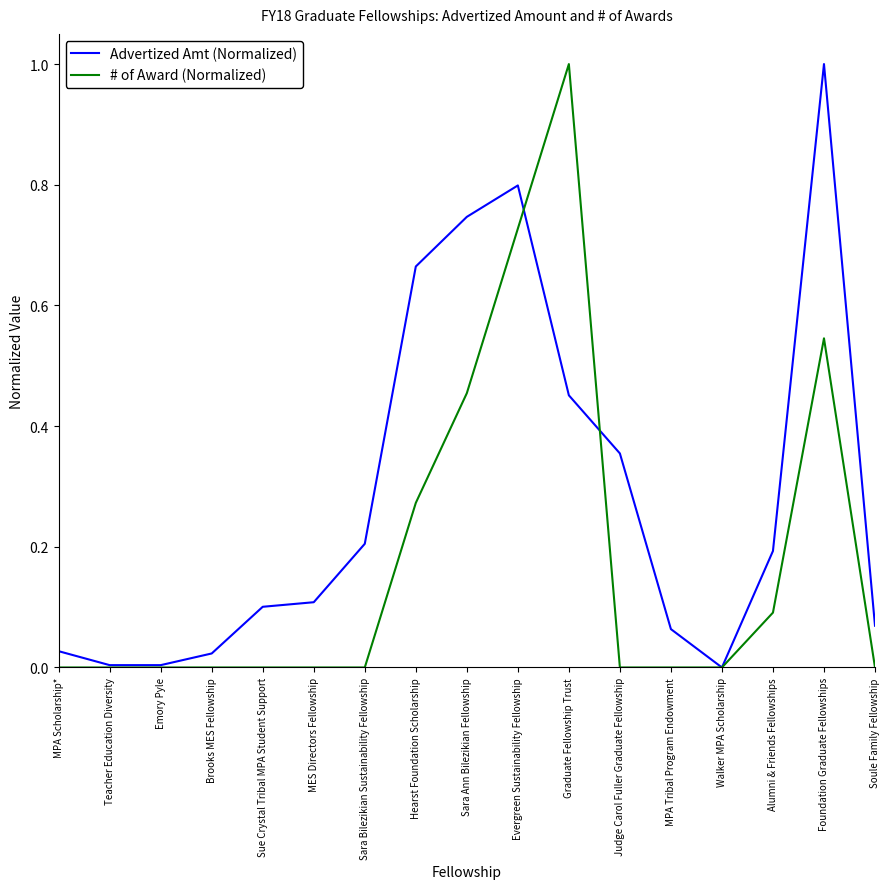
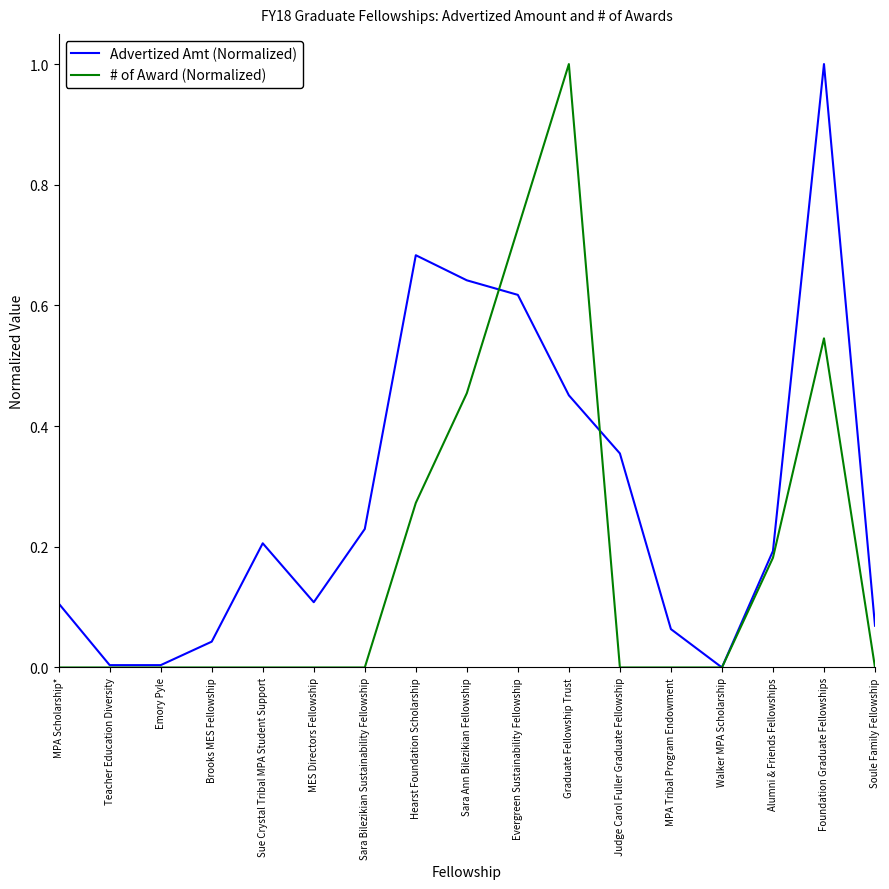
Advertized Amt (Normalized), MPA Scholarship*: 0.03 -> 0.11
Advertized Amt (Normalized), Brooks MES Fellowship: 0.02 -> 0.04
Advertized Amt (Normalized), Sue Crystal Tribal MPA Student Support: 0.10 -> 0.21
Advertized Amt (Normalized), Sara Bilezikian Sustainability Fellowship: 0.20 -> 0.23
Advertized Amt (Normalized), Hearst Foundation Scholarship: 0.66 -> 0.68
Advertized Amt (Normalized), Sara Ann Bilezikian Fellowship: 0.75 -> 0.64
Advertized Amt (Normalized), Evergreen Sustainability Fellowship: 0.80 -> 0.62
# of Award (Normalized), Alumni & Friends Fellowships: 0.09 -> 0.18
